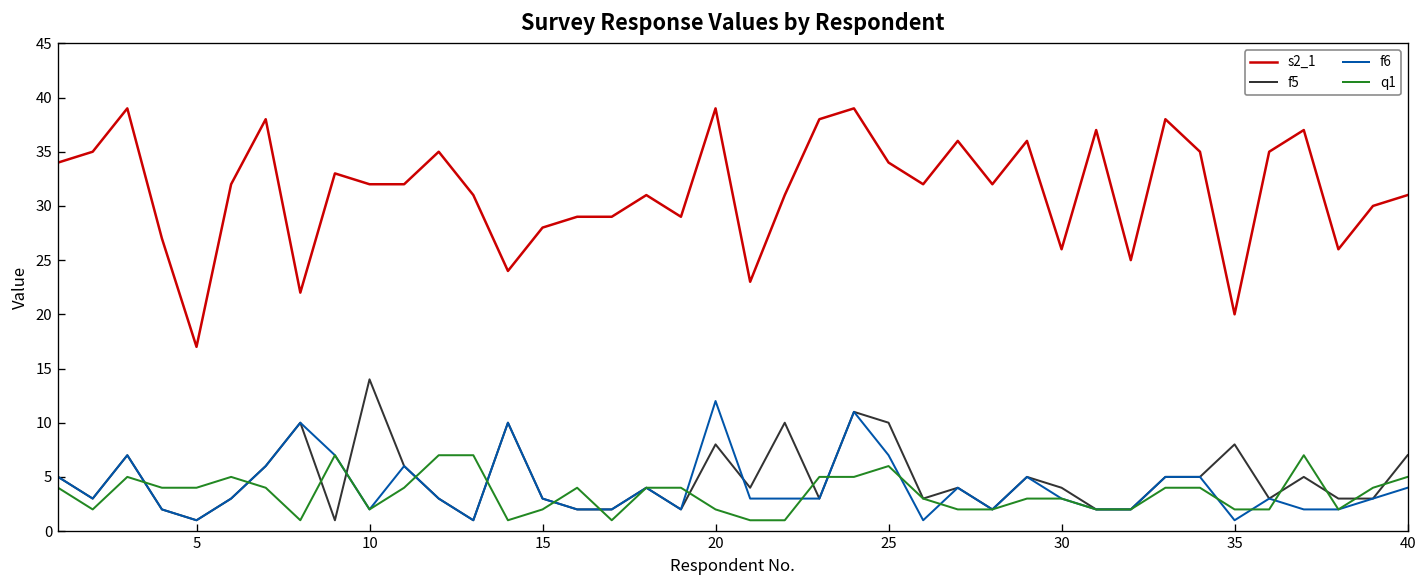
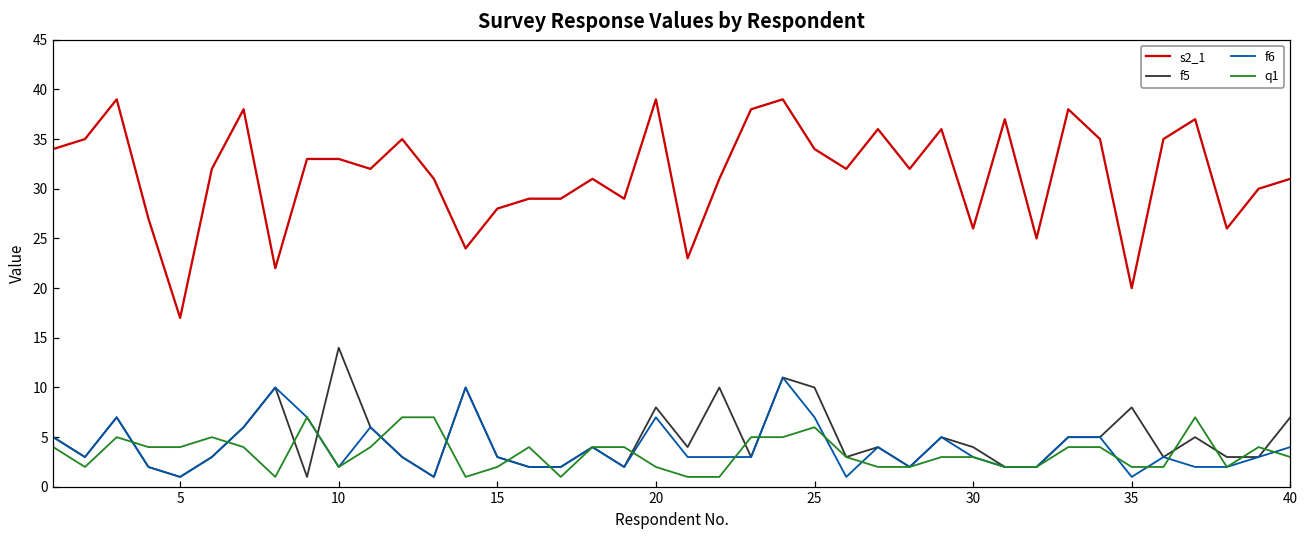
s2_1, 10: 32 -> 33
f6, 20: 12 -> 7
q1, 40: 5 -> 3
